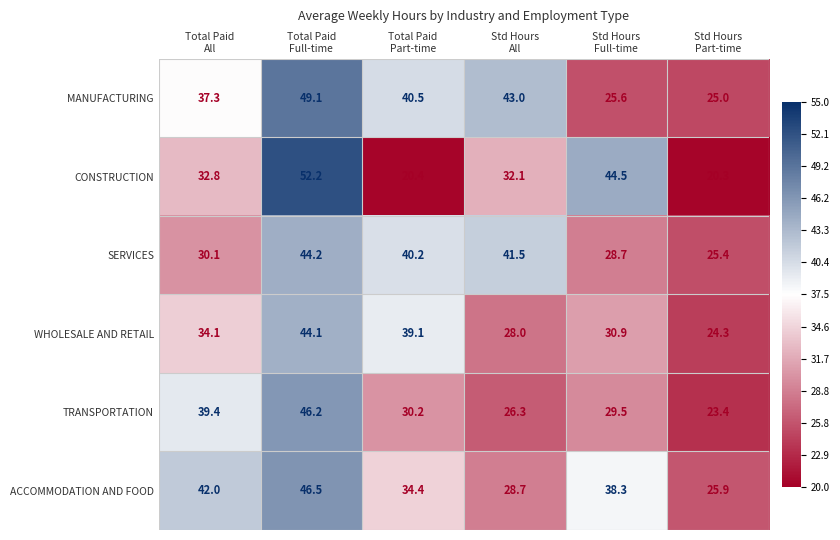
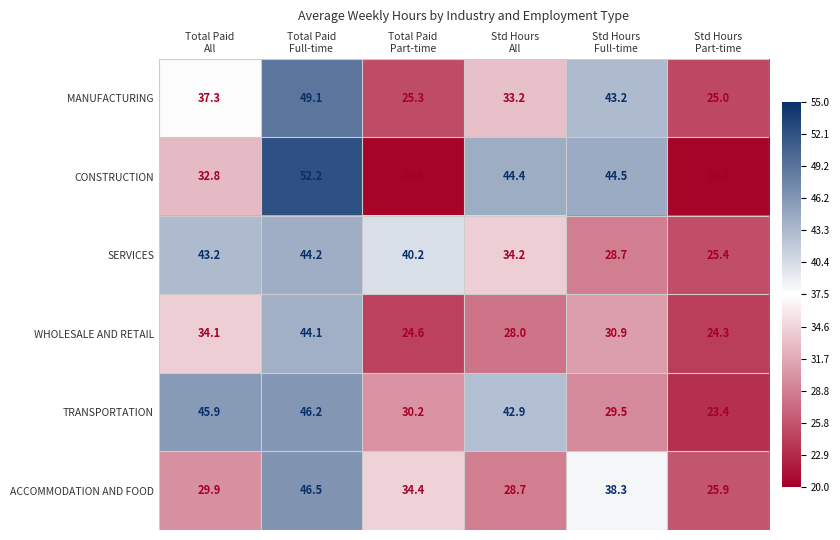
MANUFACTURING, Total Paid Part-time: 40.5 -> 25.3
MANUFACTURING, Std Hours All: 43.0 -> 33.2
MANUFACTURING, Std Hours Full-time: 25.6 -> 43.2
CONSTRUCTION, Std Hours All: 32.1 -> 44.4
SERVICES, Total Paid All: 30.1 -> 43.2
SERVICES, Std Hours All: 41.5 -> 34.2
WHOLESALE AND RETAIL, Total Paid Part-time: 39.1 -> 24.6
TRANSPORTATION, Total Paid All: 39.4 -> 45.9
TRANSPORTATION, Std Hours All: 26.3 -> 42.9
ACCOMMODATION AND FOOD, Total Paid All: 42.0 -> 29.9
